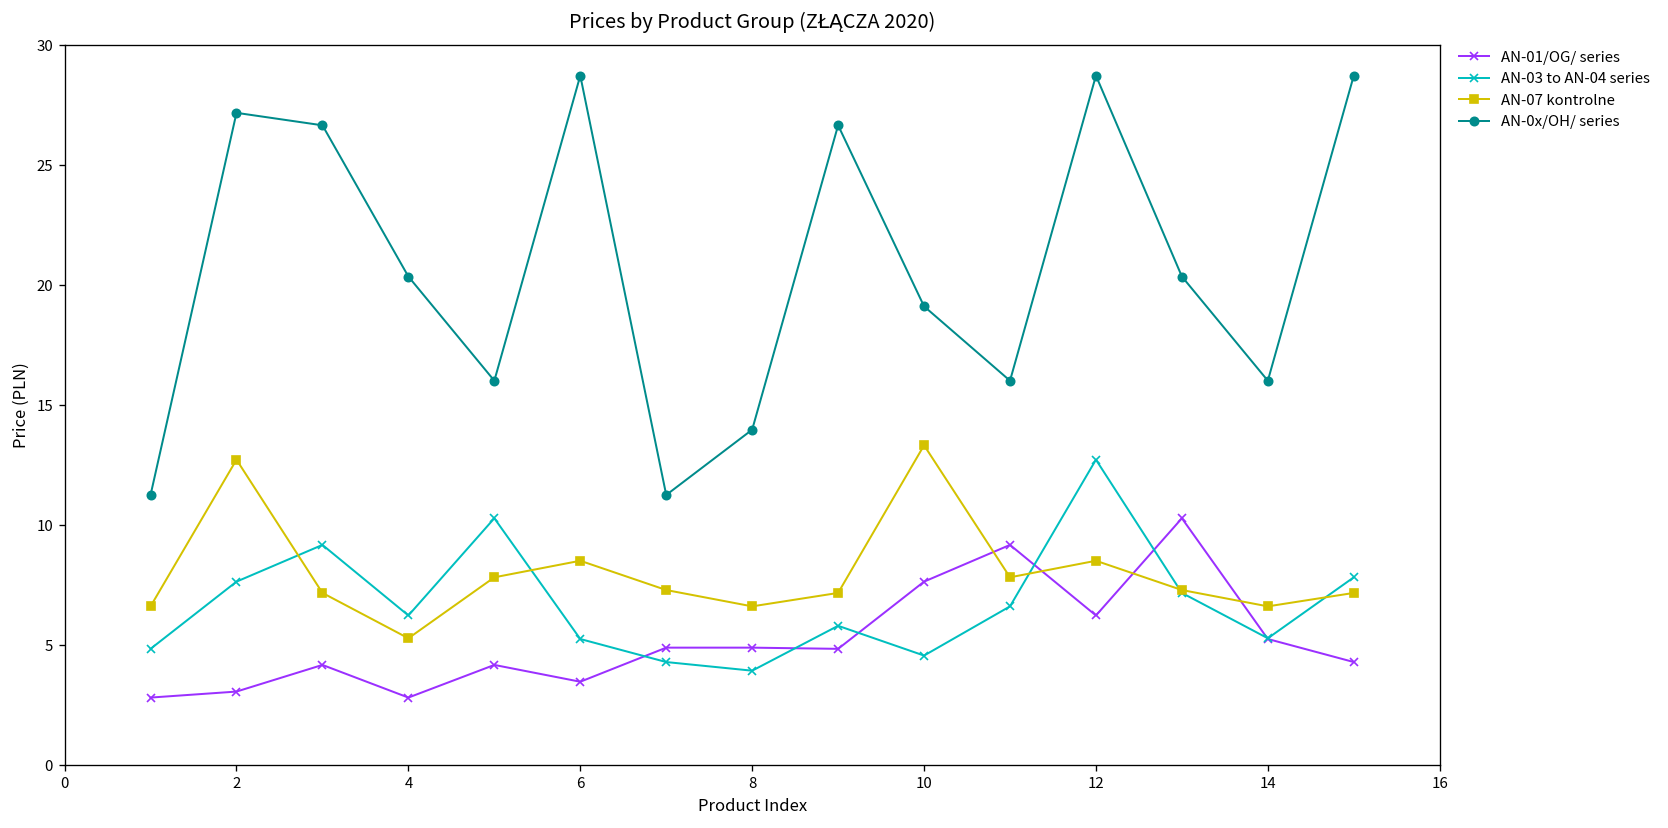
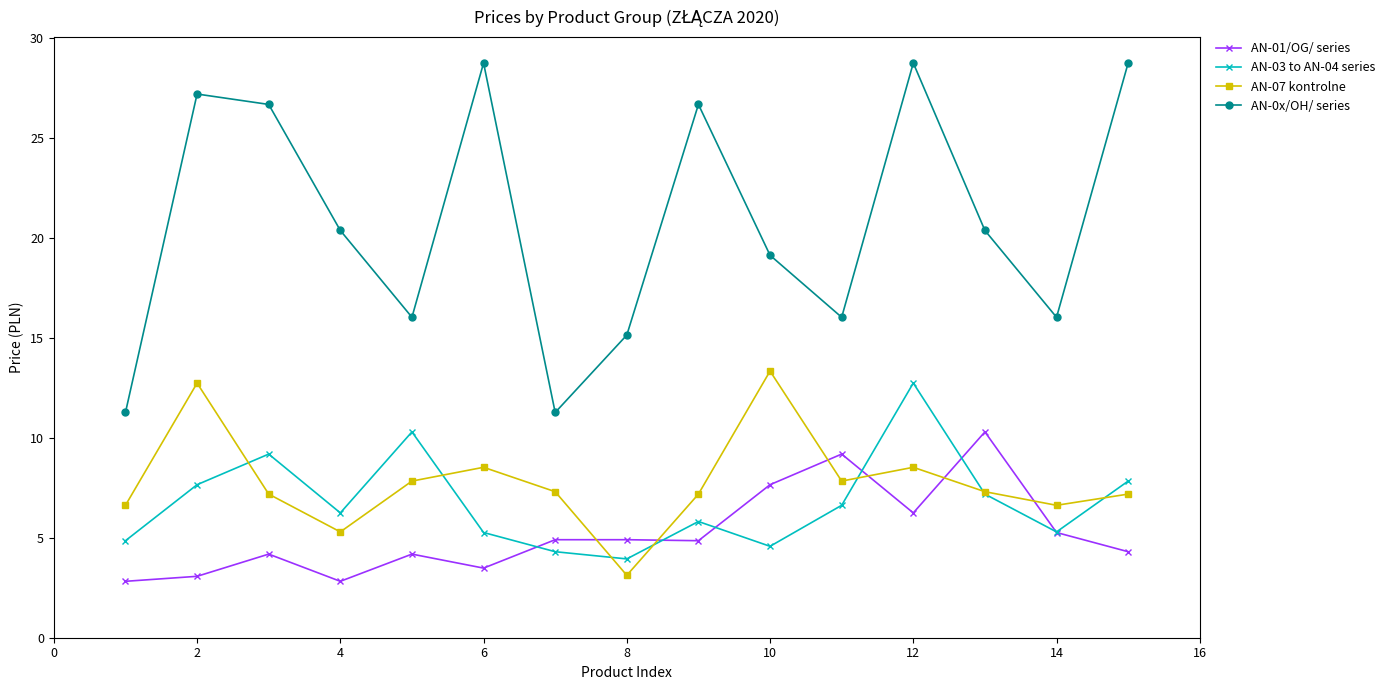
AN-07 kontrolne, 8: 6.6 -> 3.1
AN-0x/OH/ series, 8: 14.0 -> 15.1
